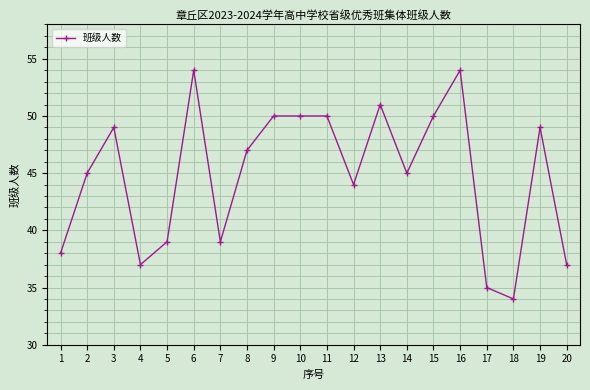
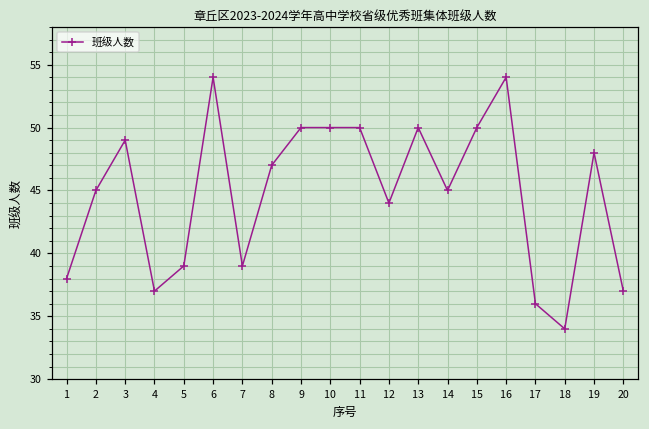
13: 51 -> 50
17: 35 -> 36
19: 49 -> 48
